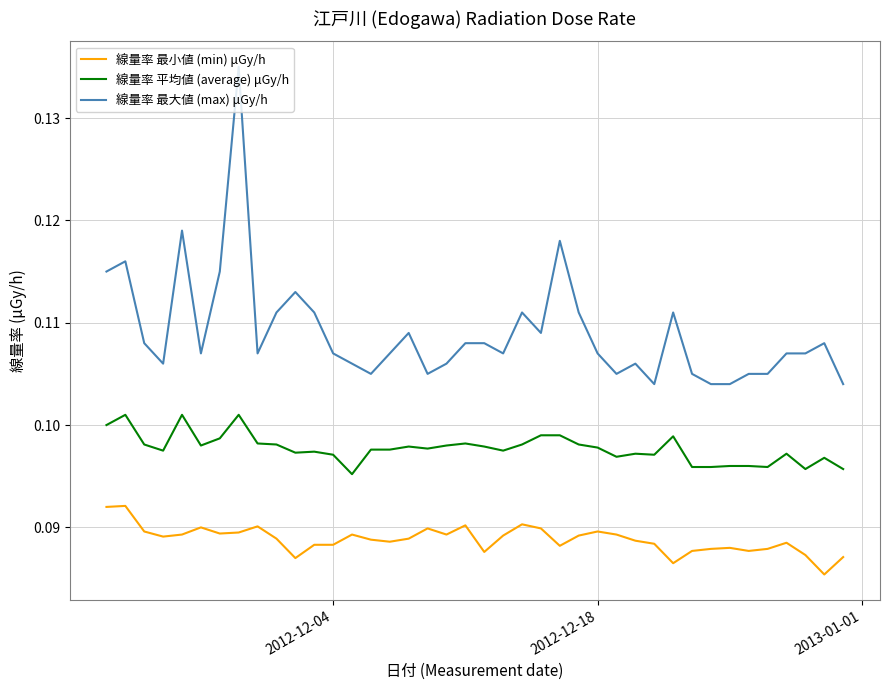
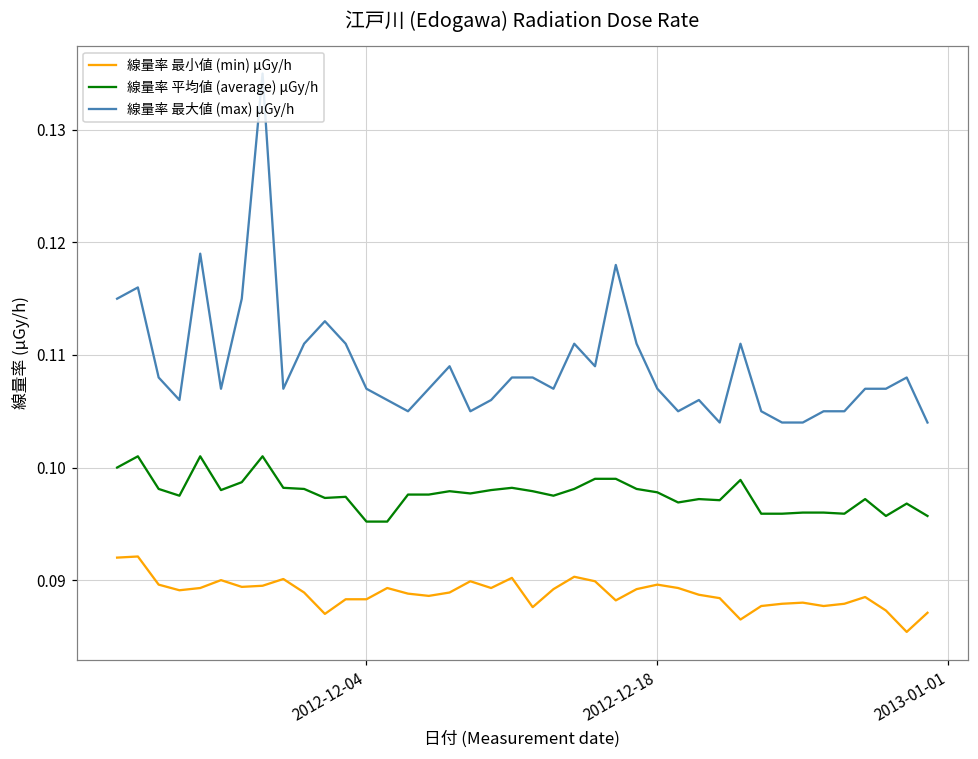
線量率 平均値 (average) μGy/h, 2012-12-04: 0.0971 -> 0.0952
